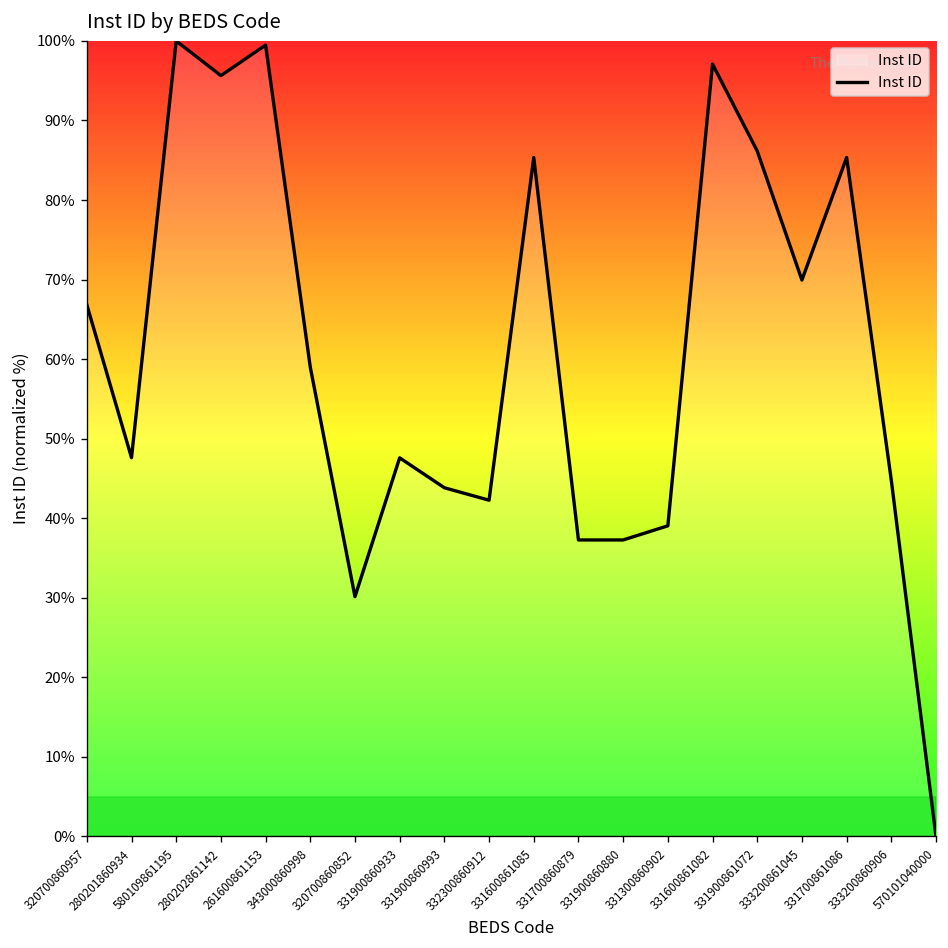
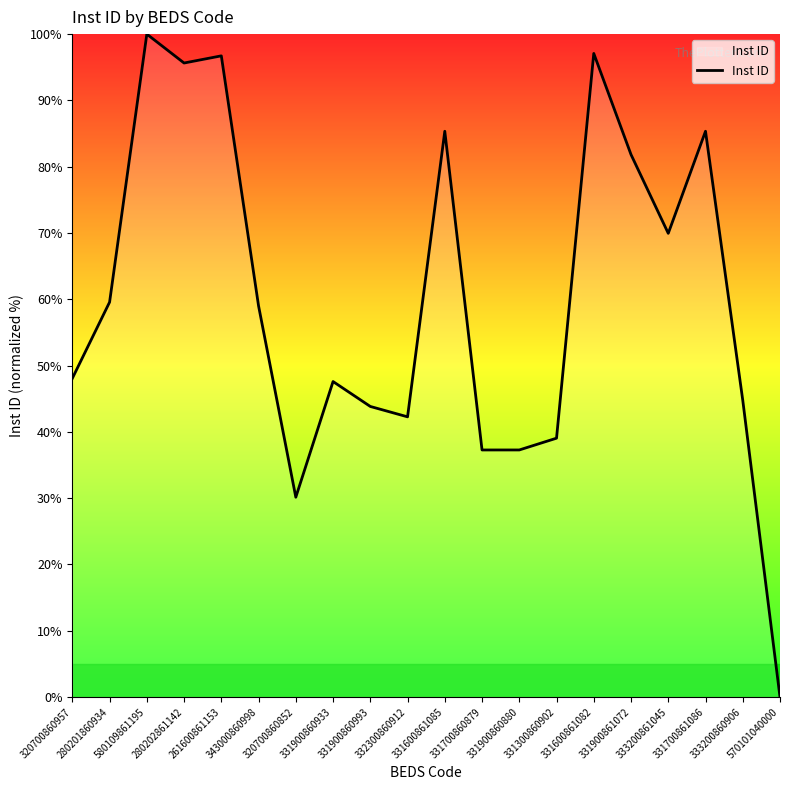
320700860957: 67% -> 48%
280201860934: 48% -> 60%
261600861153: 99% -> 97%
331900861072: 86% -> 82%
